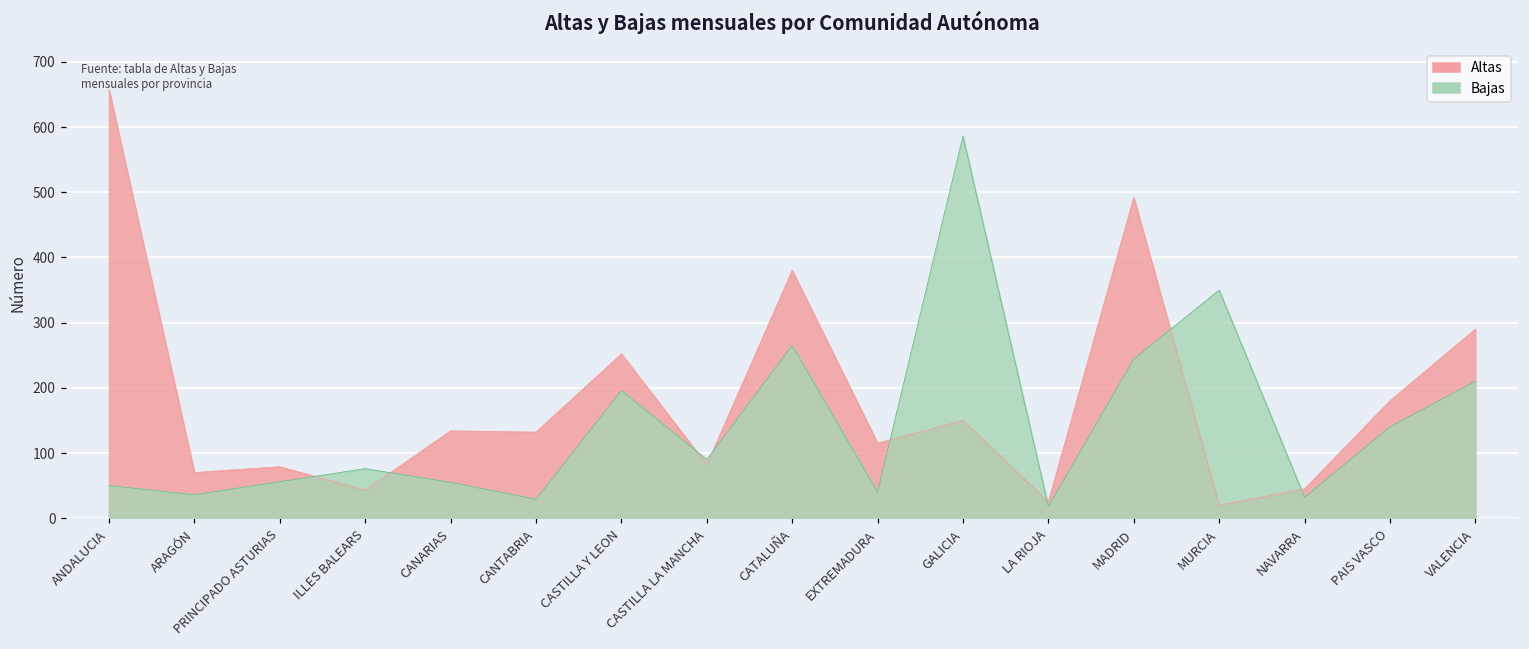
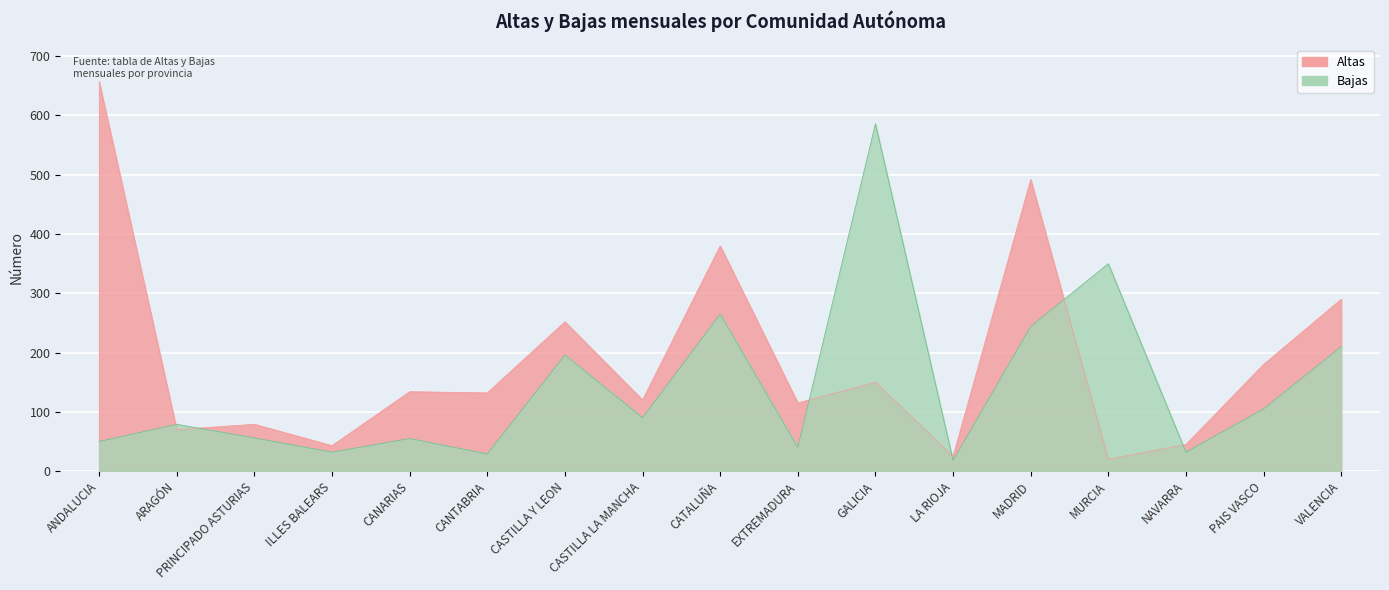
Bajas, ARAGÓN: 40 -> 80
Bajas, ILLES BALEARS: 80 -> 30
Altas, CASTILLA LA MANCHA: 80 -> 120
Bajas, PAIS VASCO: 140 -> 110
